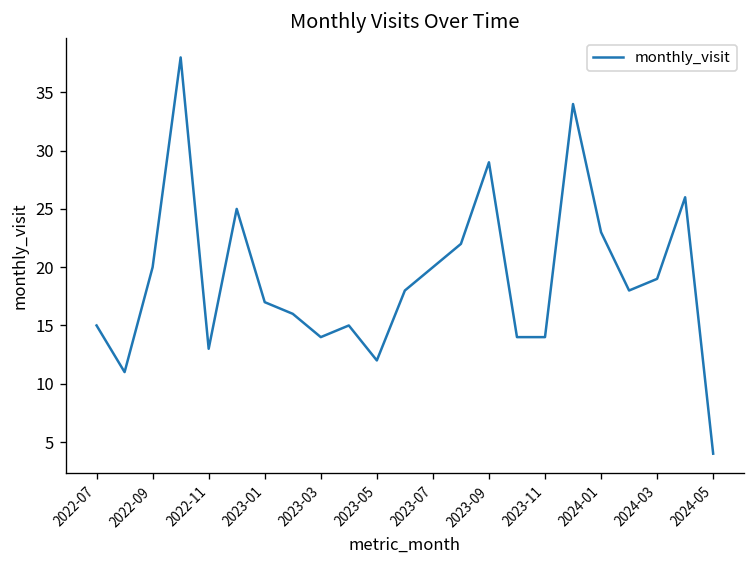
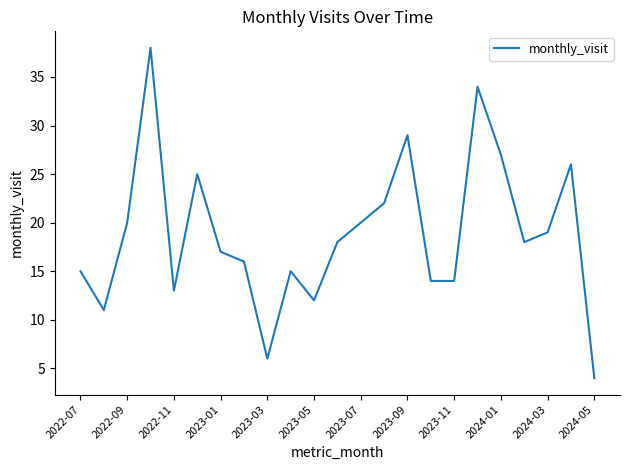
2023-03: 14 -> 6
2024-01: 23 -> 27
